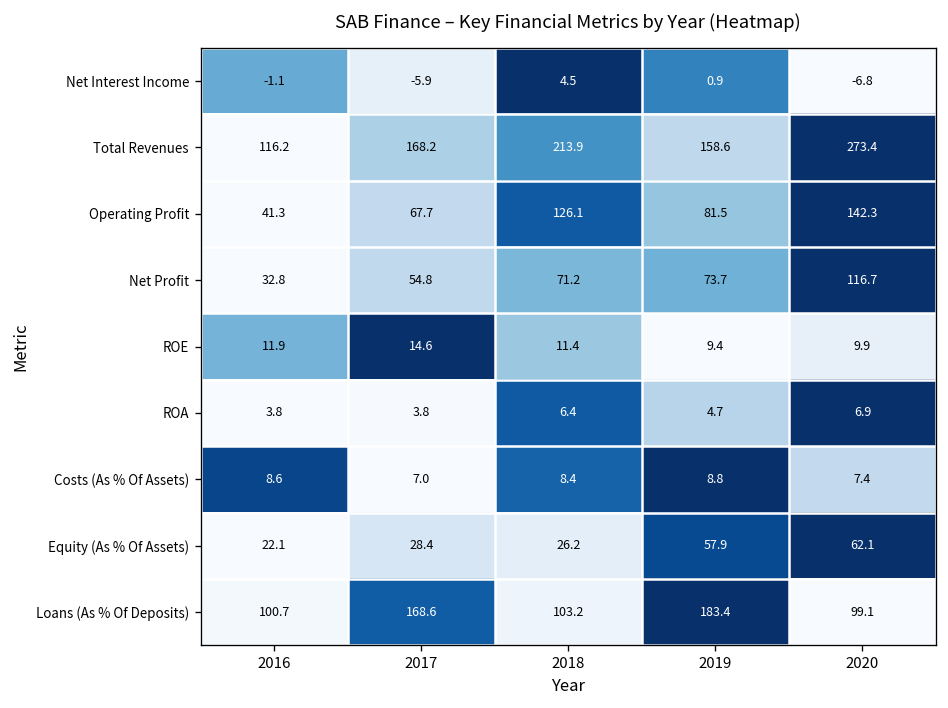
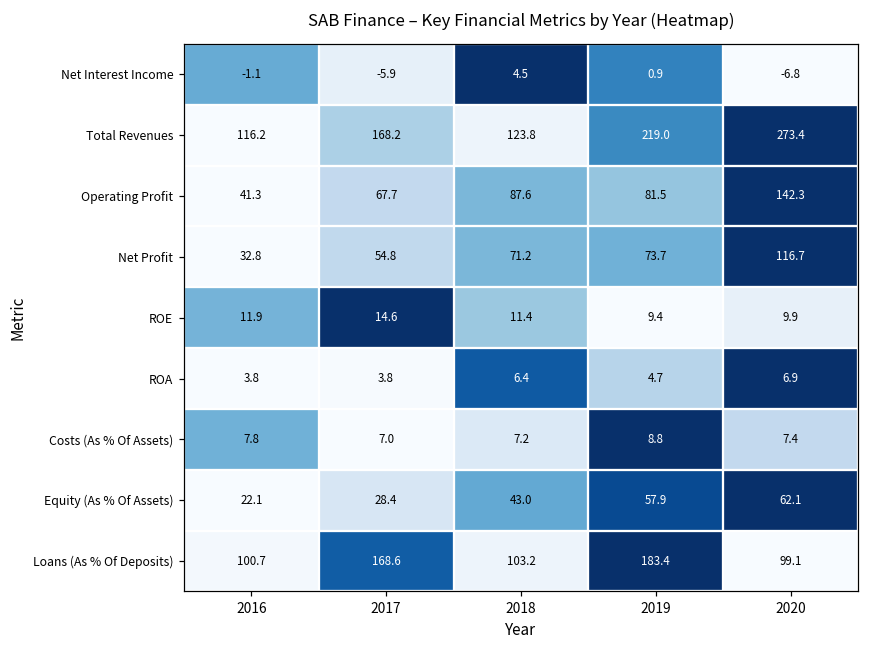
Total Revenues, 2018: 213.9 -> 123.8
Total Revenues, 2019: 158.6 -> 219.0
Operating Profit, 2018: 126.1 -> 87.6
Costs (As % Of Assets), 2016: 8.6 -> 7.8
Costs (As % Of Assets), 2018: 8.4 -> 7.2
Equity (As % Of Assets), 2018: 26.2 -> 43.0
